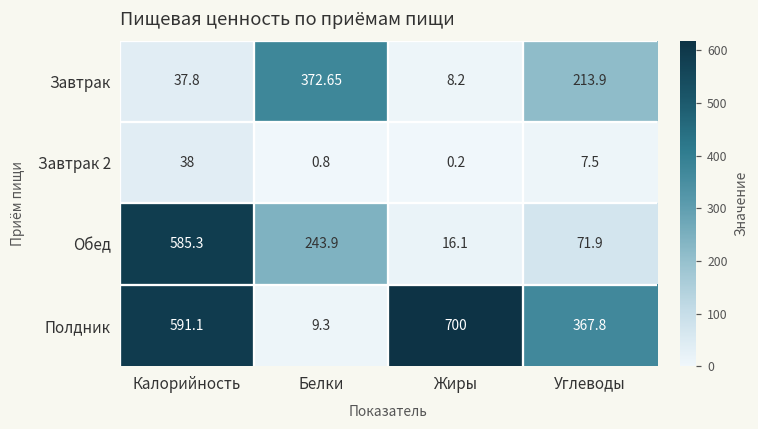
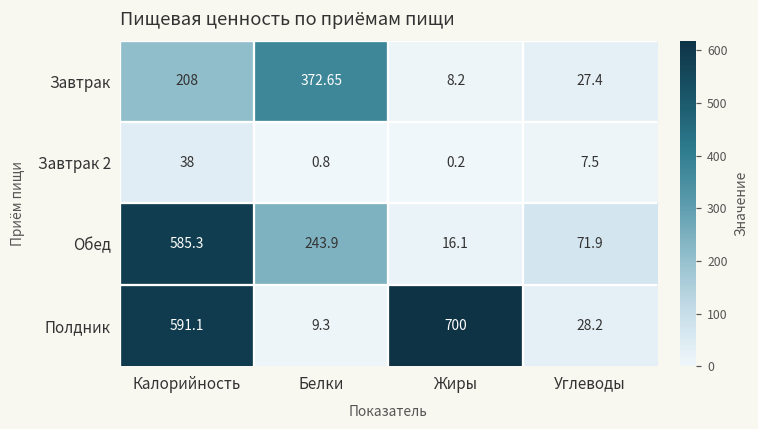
Завтрак, Калорийность: 37.8 -> 208
Завтрак, Углеводы: 213.9 -> 27.4
Полдник, Углеводы: 367.8 -> 28.2
